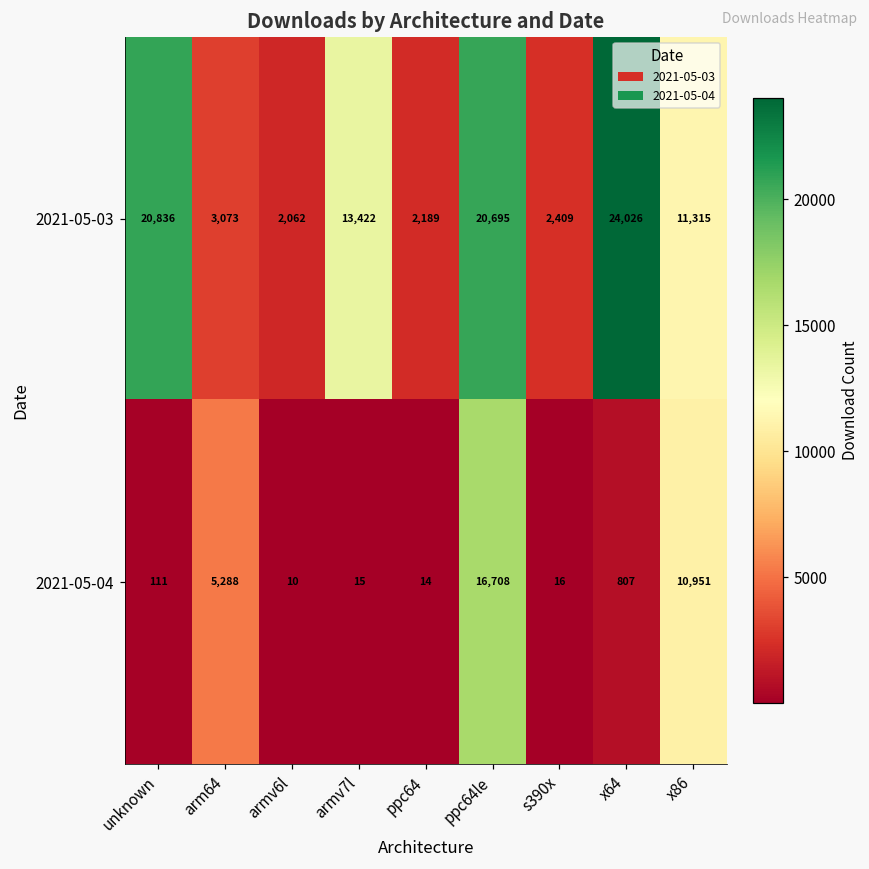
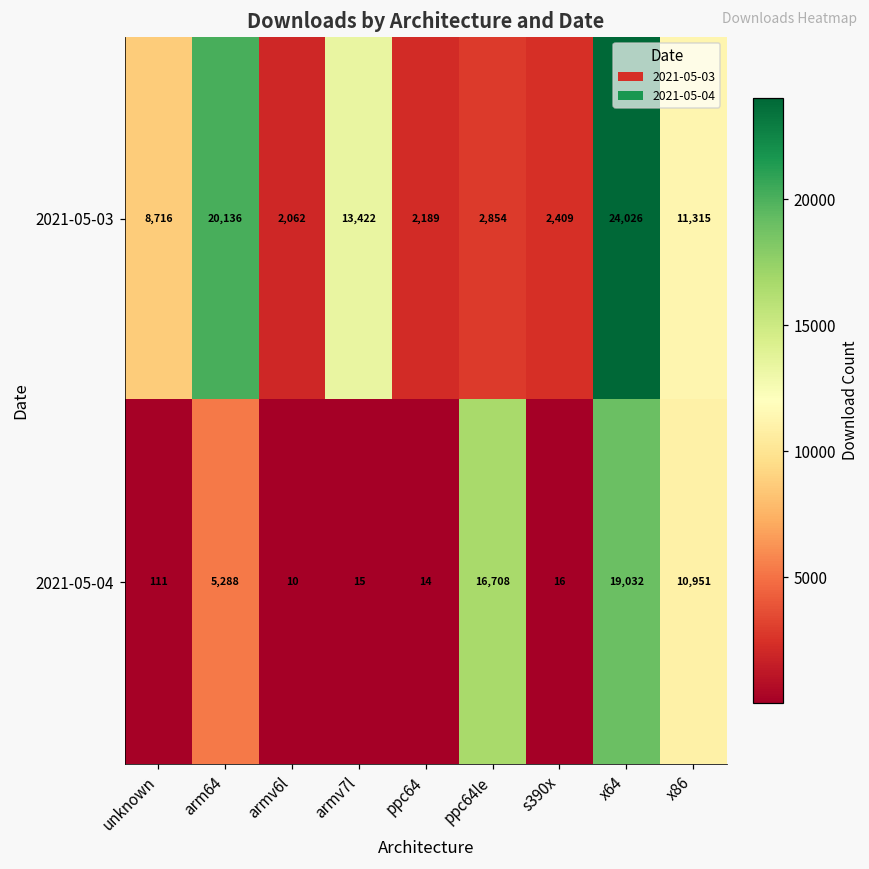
2021-05-03, unknown: 20,836 -> 8,716
2021-05-03, arm64: 3,073 -> 20,136
2021-05-03, ppc64le: 20,695 -> 2,854
2021-05-04, x64: 807 -> 19,032
